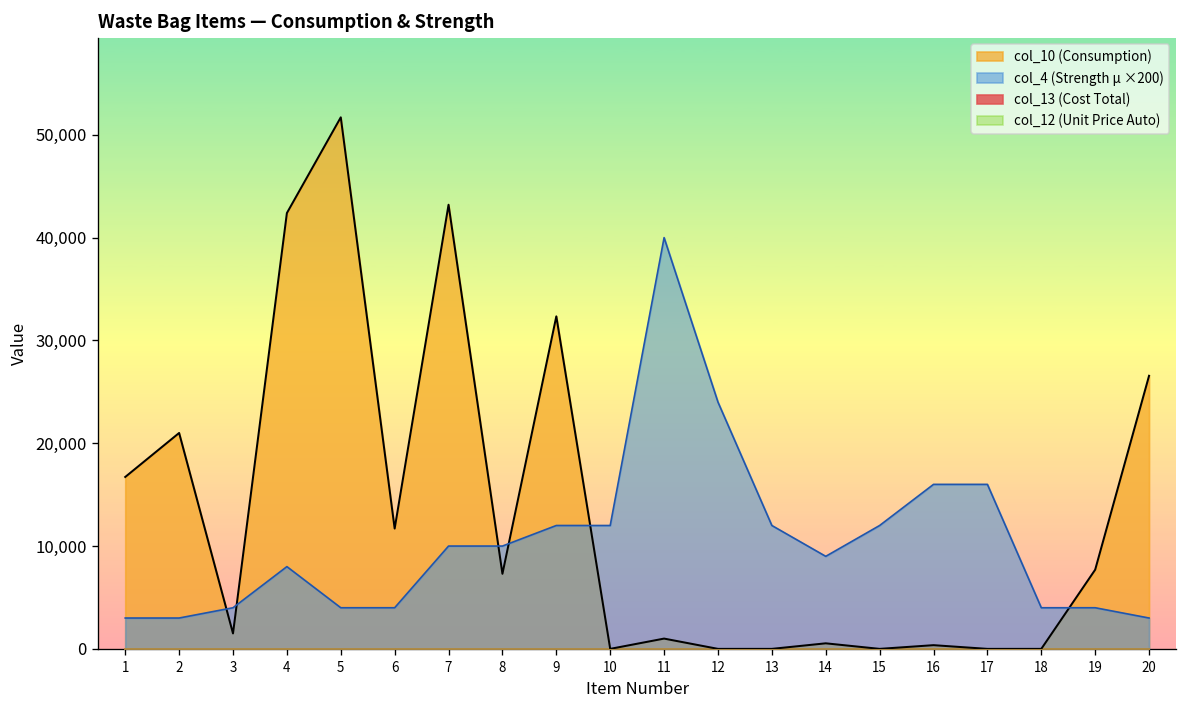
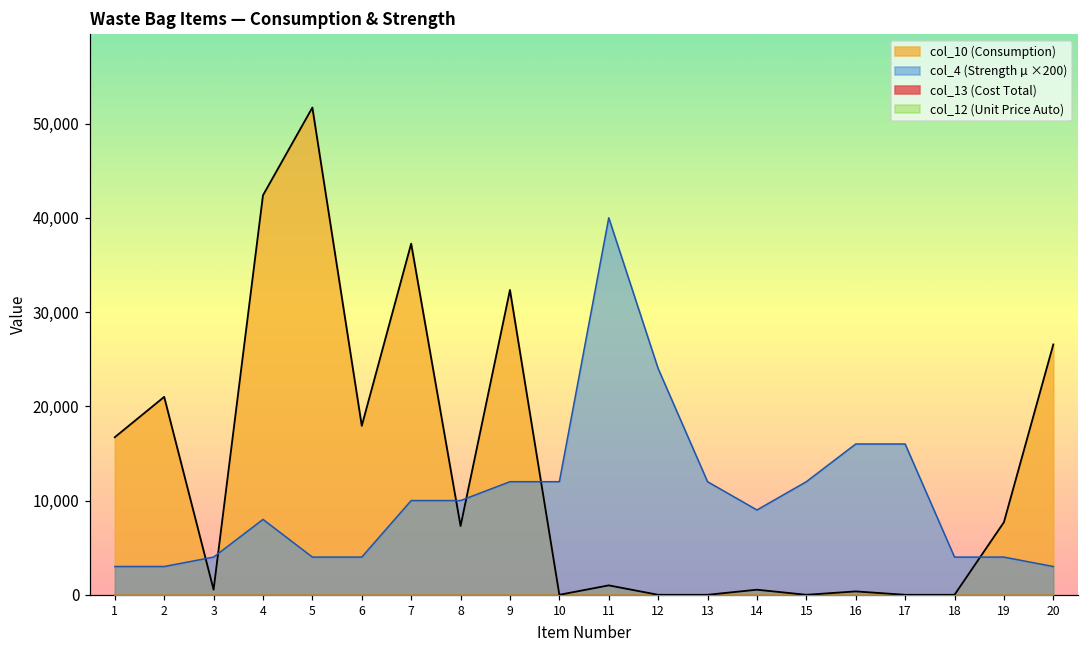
col_10 (Consumption), 3: 2,000 -> 1,000
col_10 (Consumption), 6: 12,000 -> 18,000
col_10 (Consumption), 7: 43,000 -> 37,000
